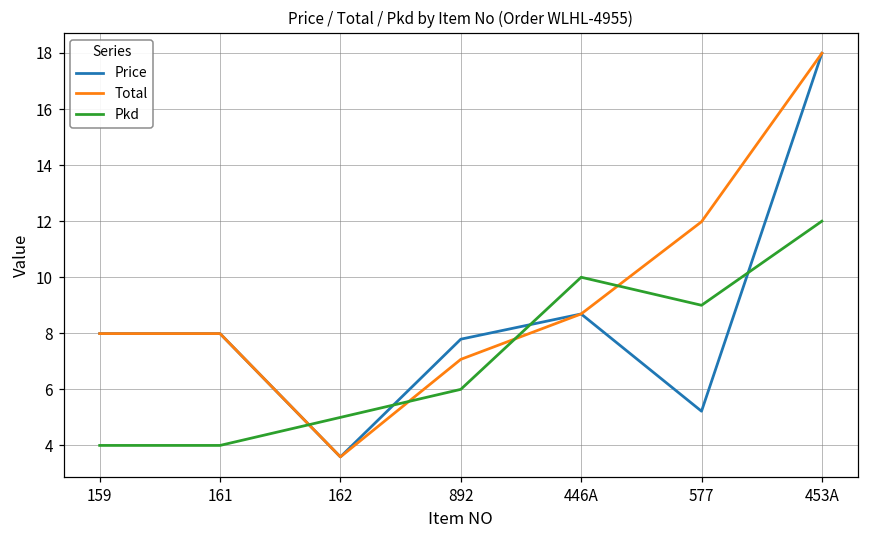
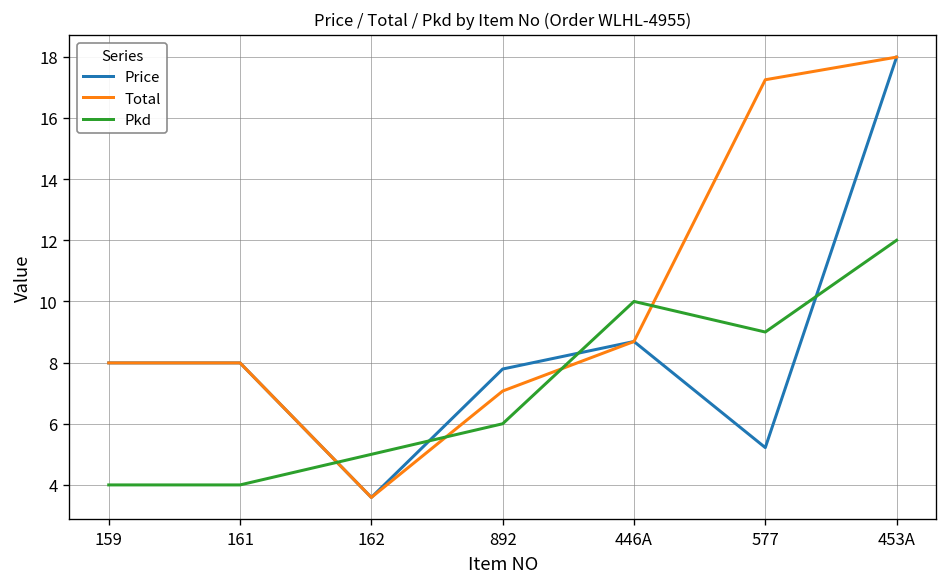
Total, 577: 12.0 -> 17.3
